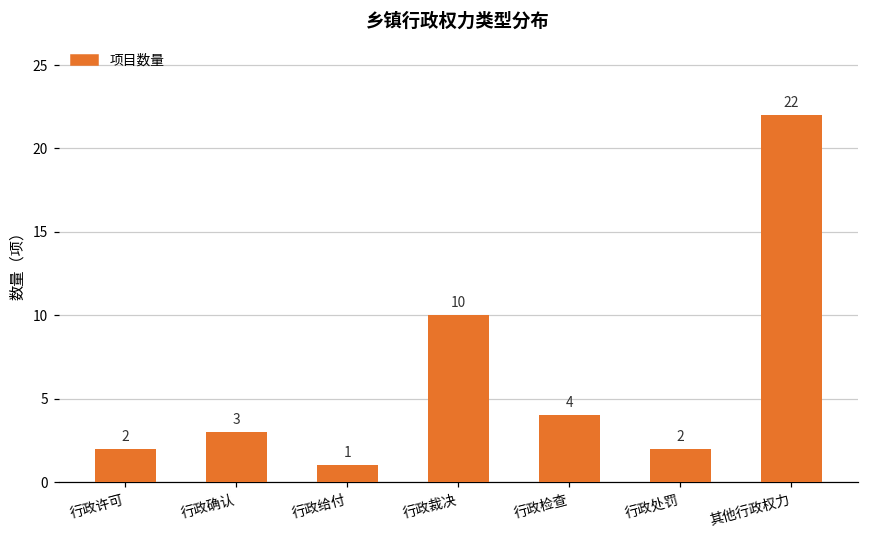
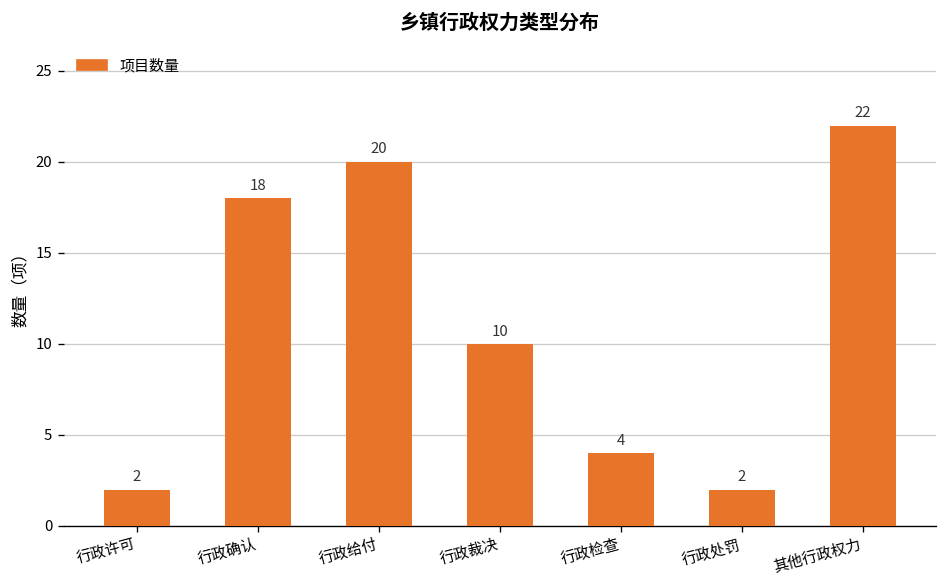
行政确认: 3 -> 18
行政给付: 1 -> 20
